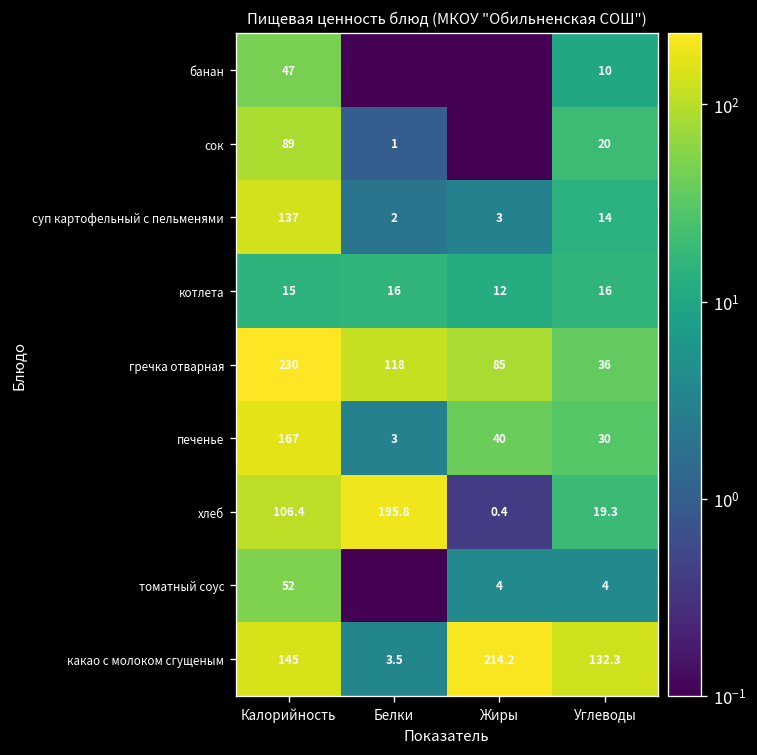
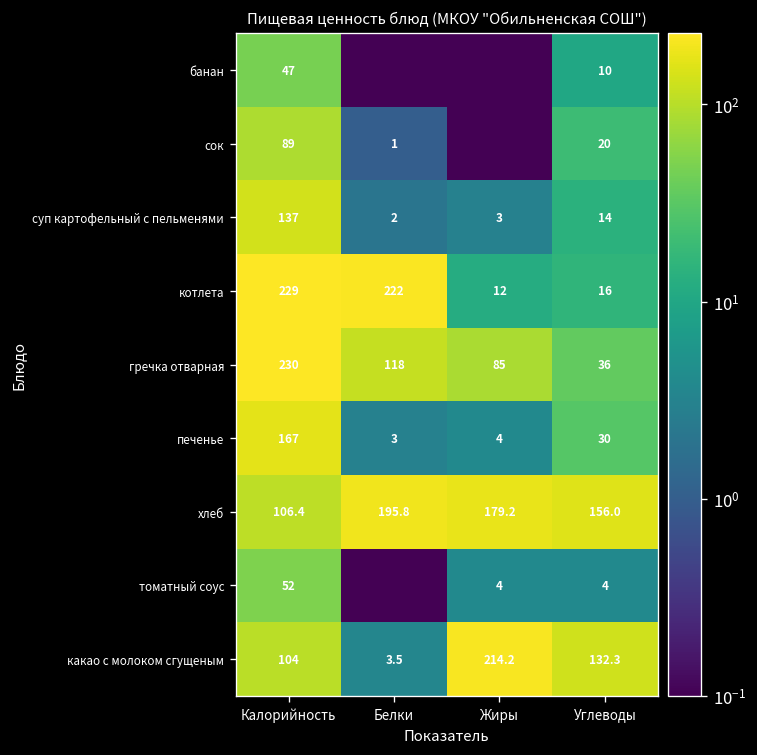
котлета, Калорийность: 15 -> 229
котлета, Белки: 16 -> 222
печенье, Жиры: 40 -> 4
хлеб, Жиры: 0.4 -> 179.2
хлеб, Углеводы: 19.3 -> 156.0
какао с молоком сгущеным, Калорийность: 145 -> 104
